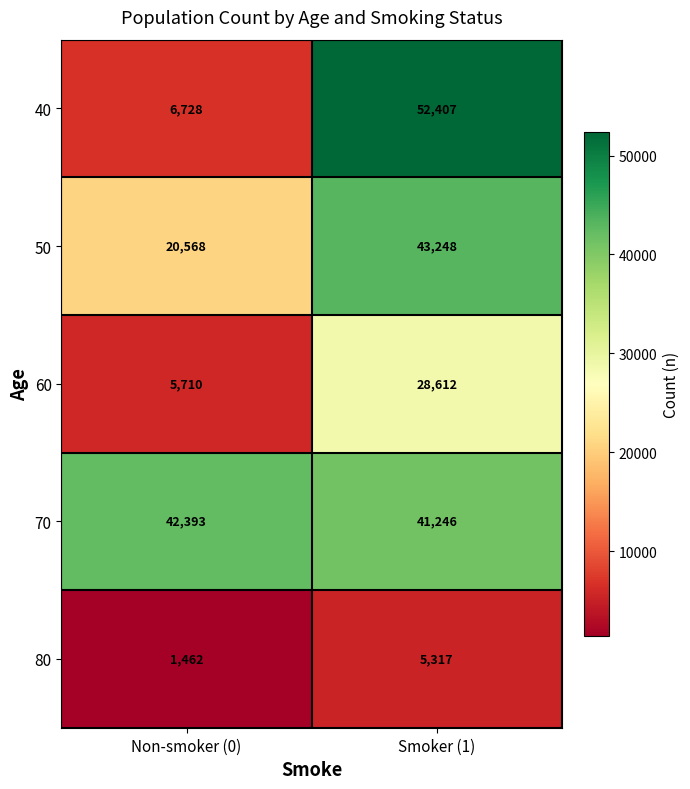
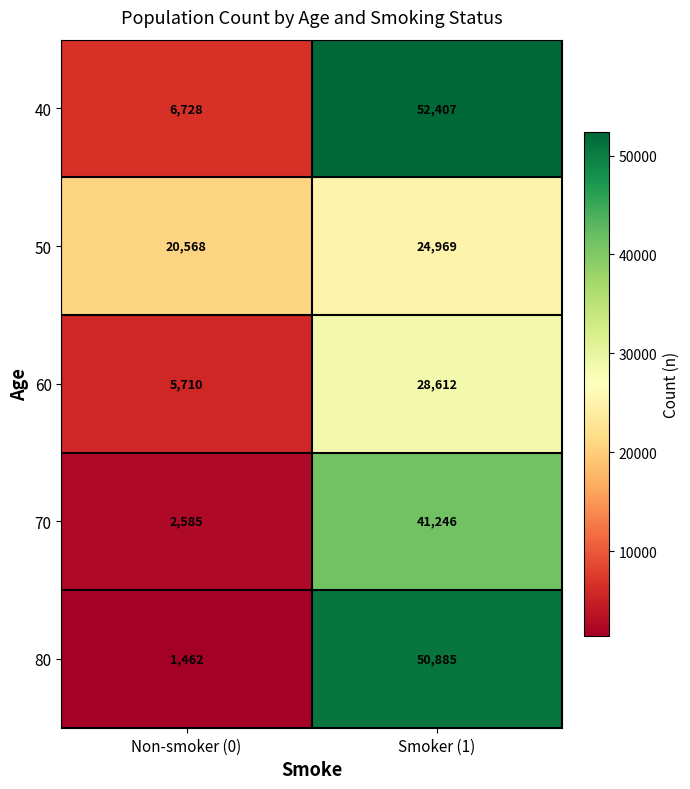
50, Smoker (1): 43,248 -> 24,969
70, Non-smoker (0): 42,393 -> 2,585
80, Smoker (1): 5,317 -> 50,885
